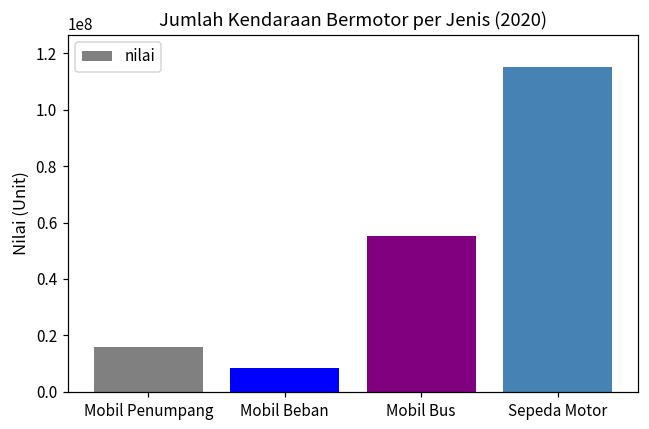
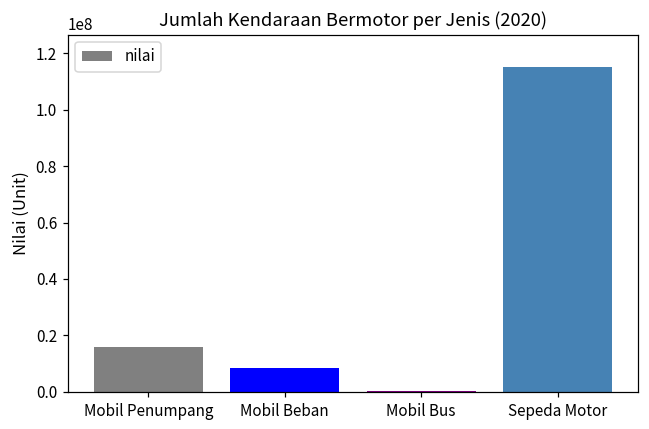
Mobil Bus: 55000000 -> 0
